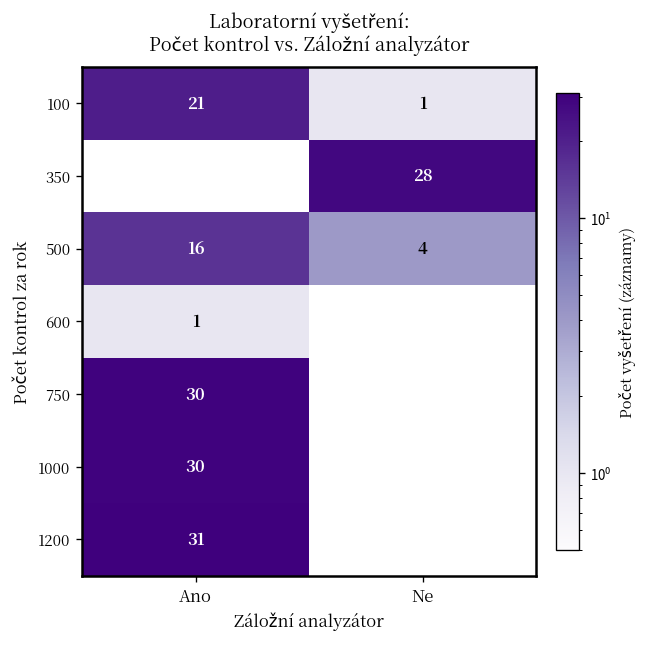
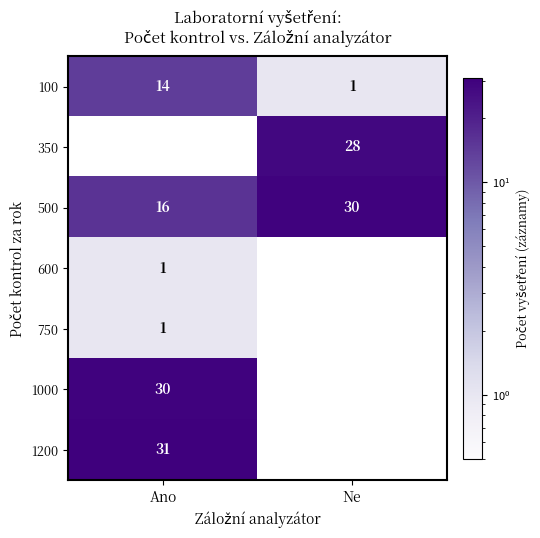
100, Ano: 21 -> 14
500, Ne: 4 -> 30
750, Ano: 30 -> 1
